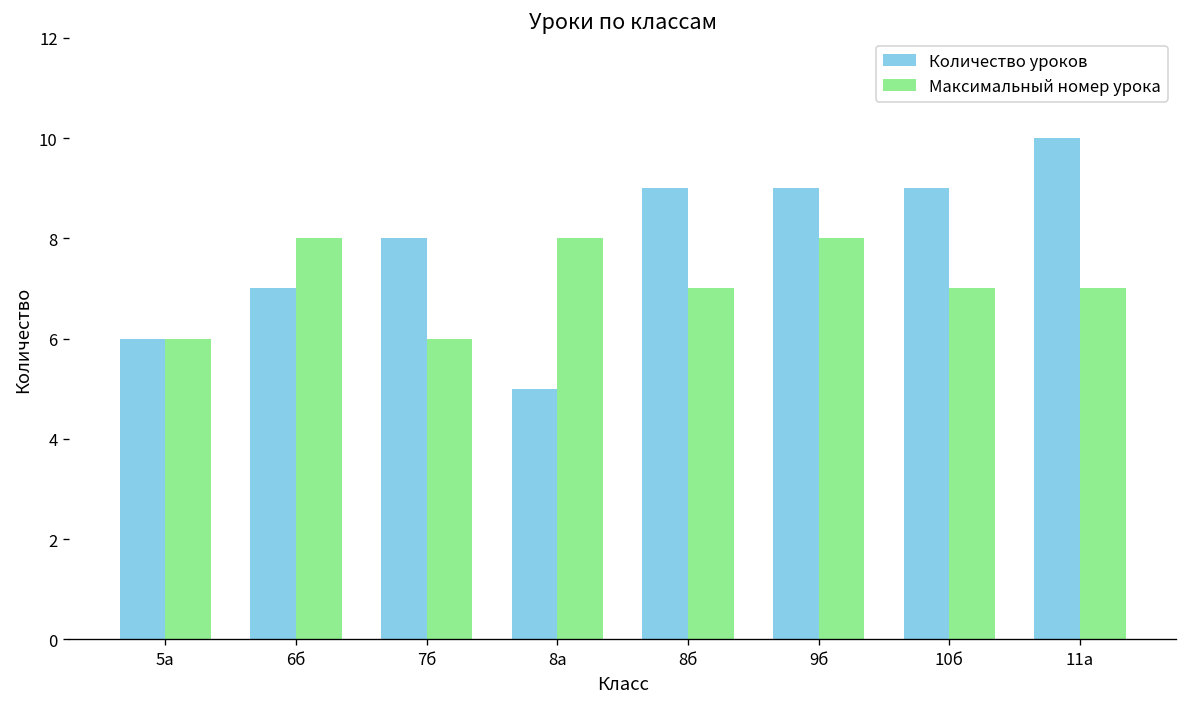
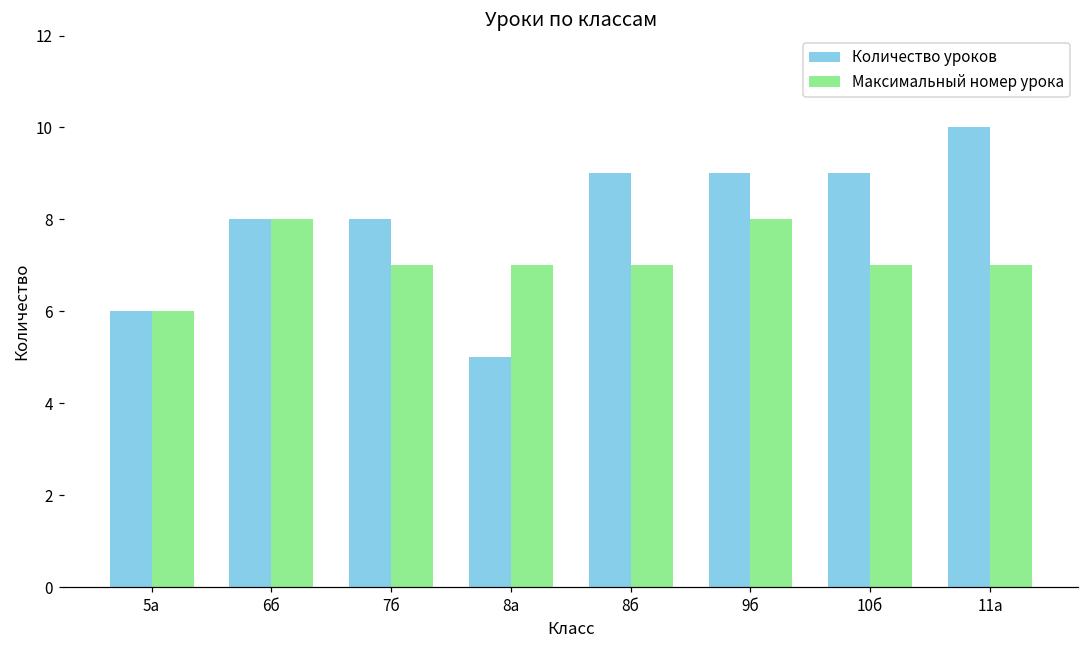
Количество уроков, 6б: 7 -> 8
Максимальный номер урока, 7б: 6 -> 7
Максимальный номер урока, 8а: 8 -> 7
